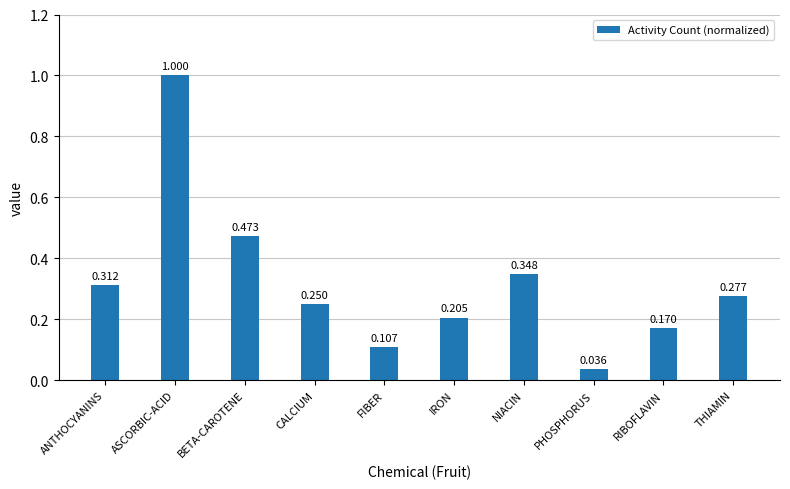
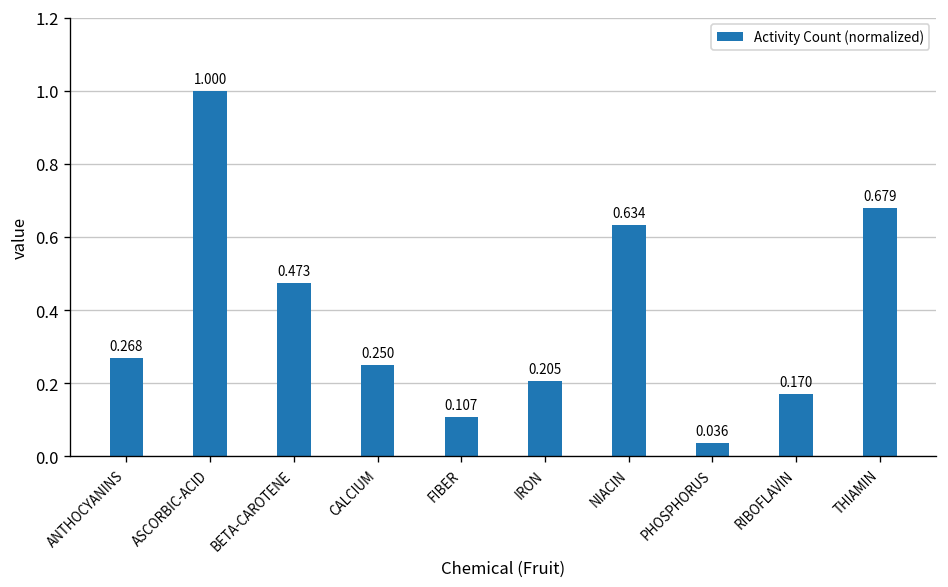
ANTHOCYANINS: 0.312 -> 0.268
NIACIN: 0.348 -> 0.634
THIAMIN: 0.277 -> 0.679
